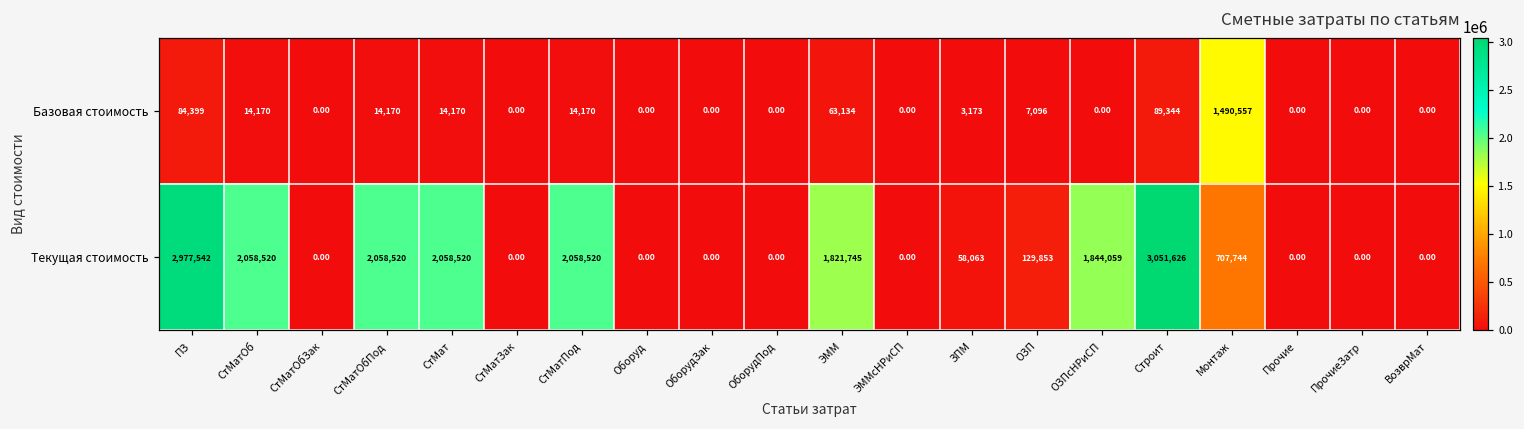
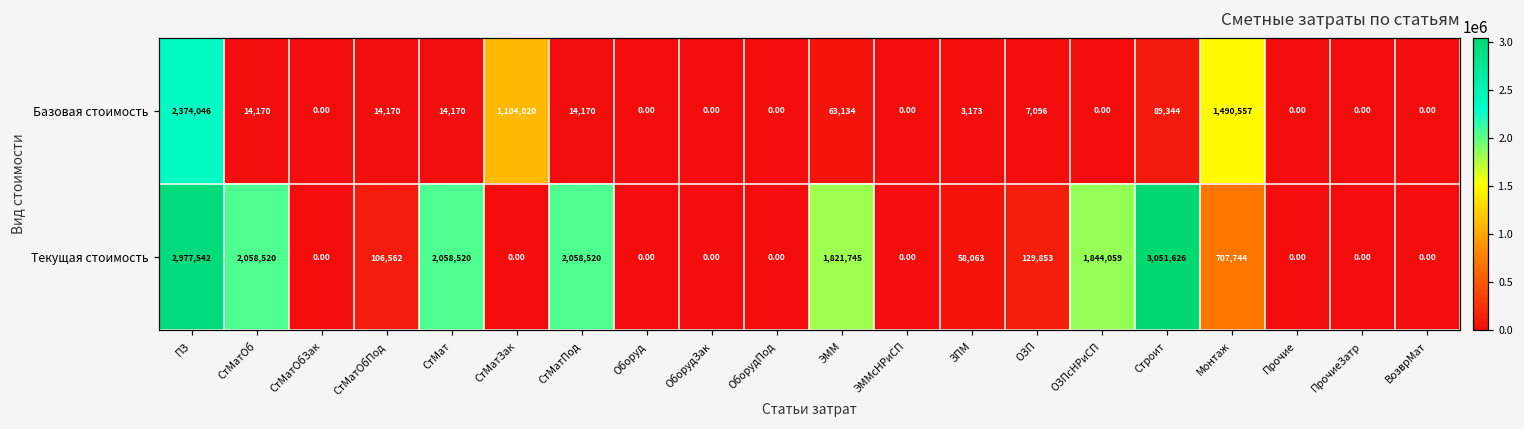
Базовая стоимость, ПЗ: 84,399 -> 2,374,046
Базовая стоимость, СтМатЗак: 0.00 -> 1,104,020
Текущая стоимость, СтМатОбПод: 2,058,520 -> 106,562
